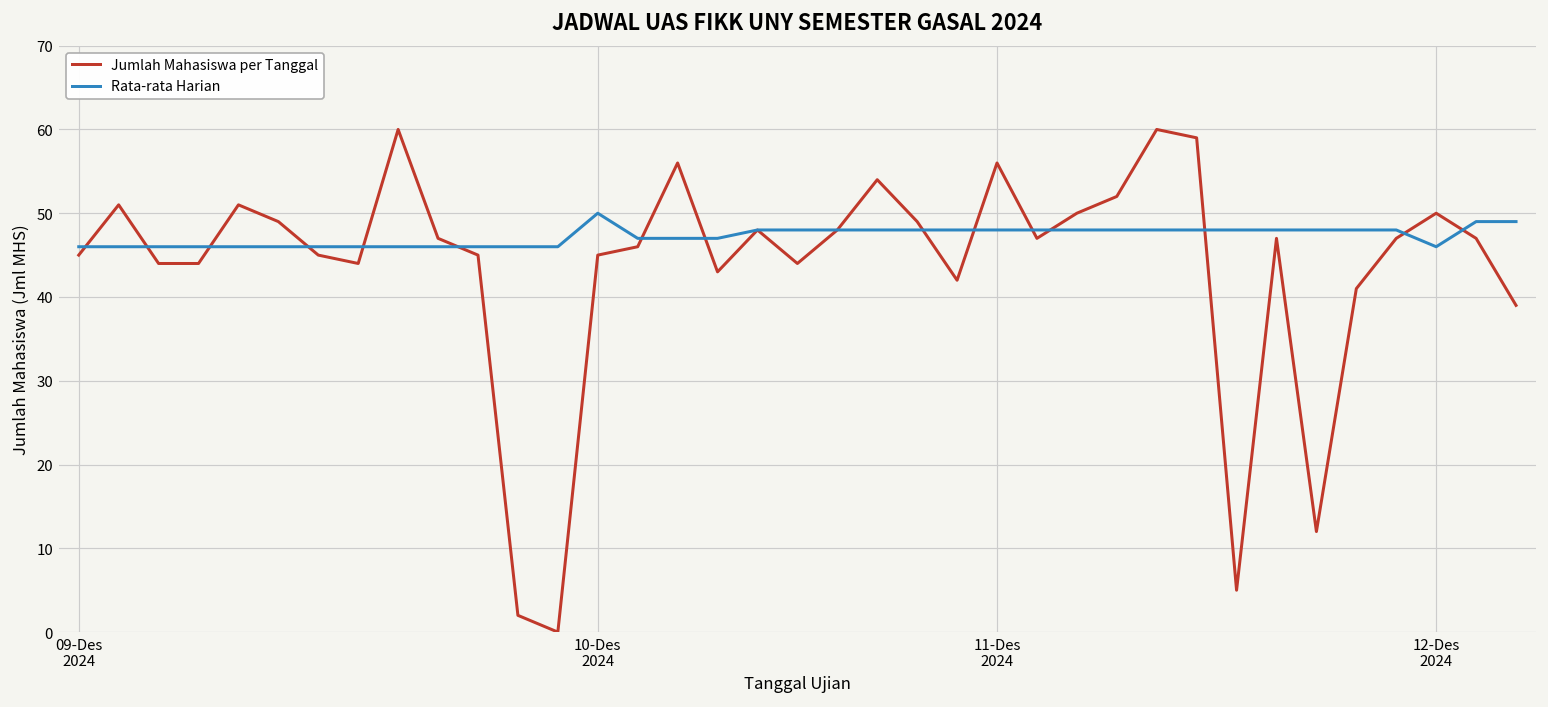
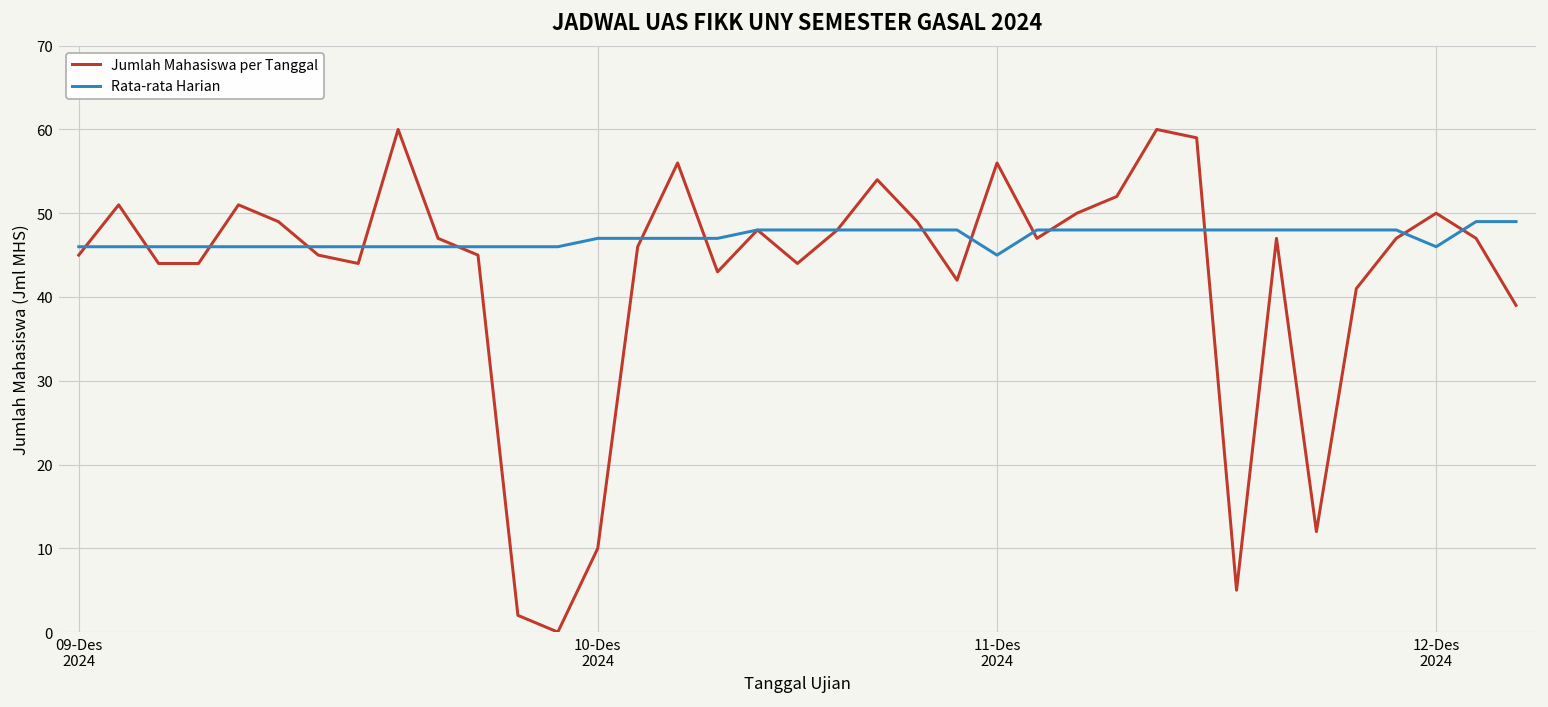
Jumlah Mahasiswa per Tanggal, 10-Des 2024: 45 -> 10
Rata-rata Harian, 10-Des 2024: 50 -> 47
Rata-rata Harian, 11-Des 2024: 48 -> 45
